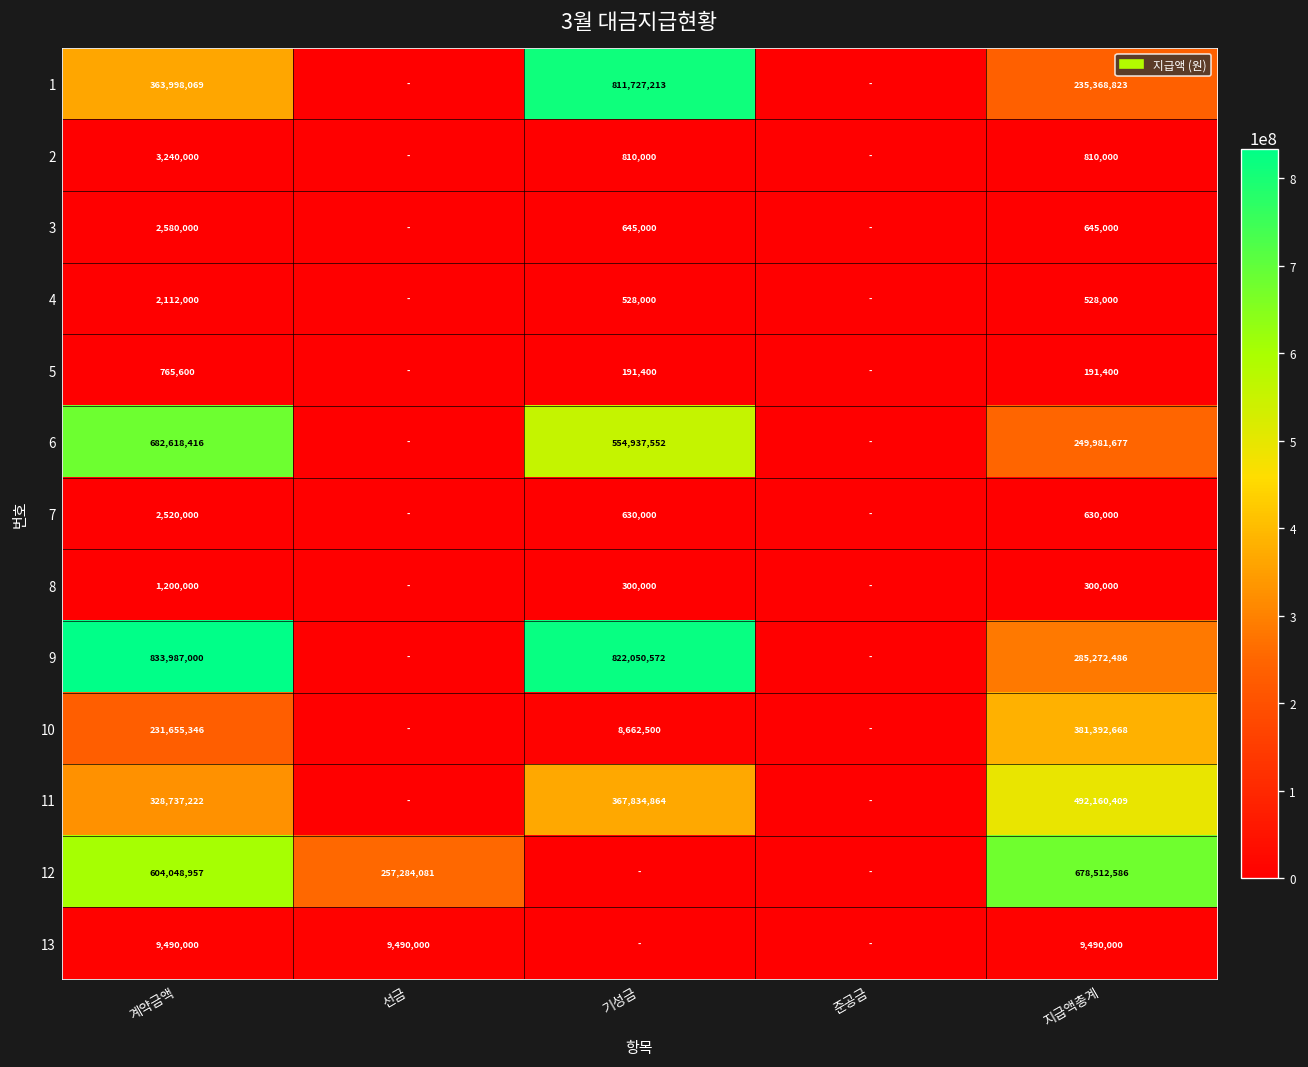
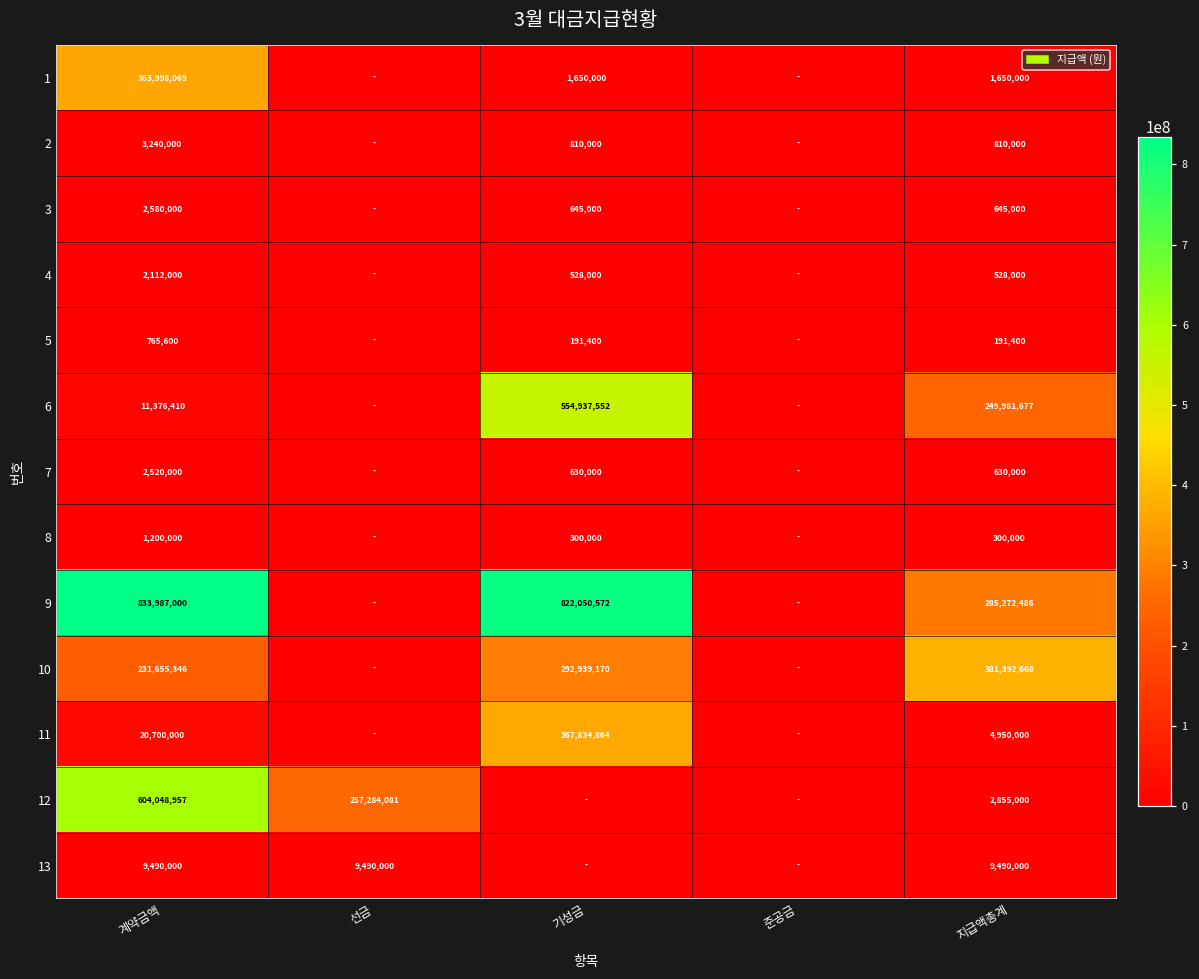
1, 기성금: 811,727,213 -> 1,650,000
1, 지급액총계: 235,368,823 -> 1,650,000
6, 계약금액: 682,618,416 -> 11,376,410
10, 기성금: 8,662,500 -> 292,939,170
11, 계약금액: 328,737,222 -> 20,700,000
11, 지급액총계: 492,160,409 -> 4,950,000
12, 지급액총계: 678,512,586 -> 2,855,000
